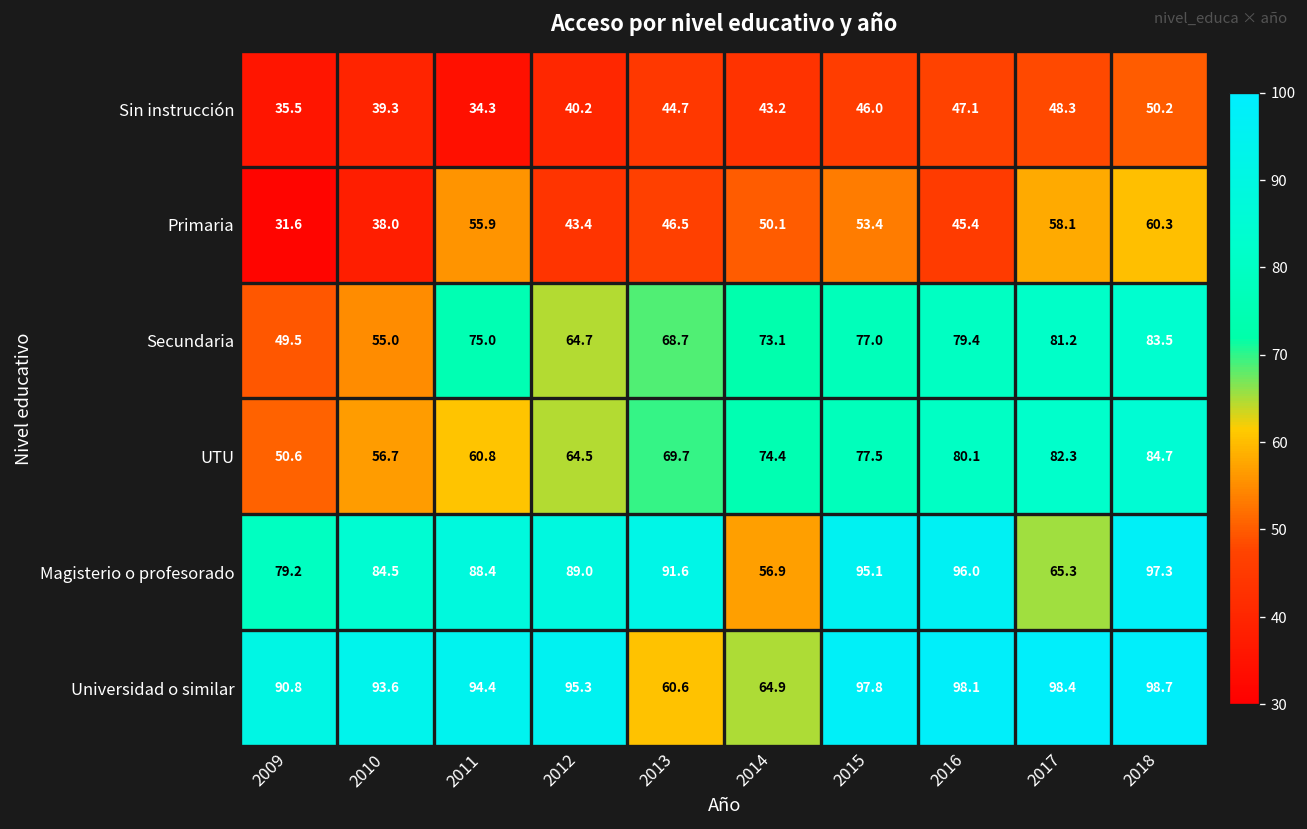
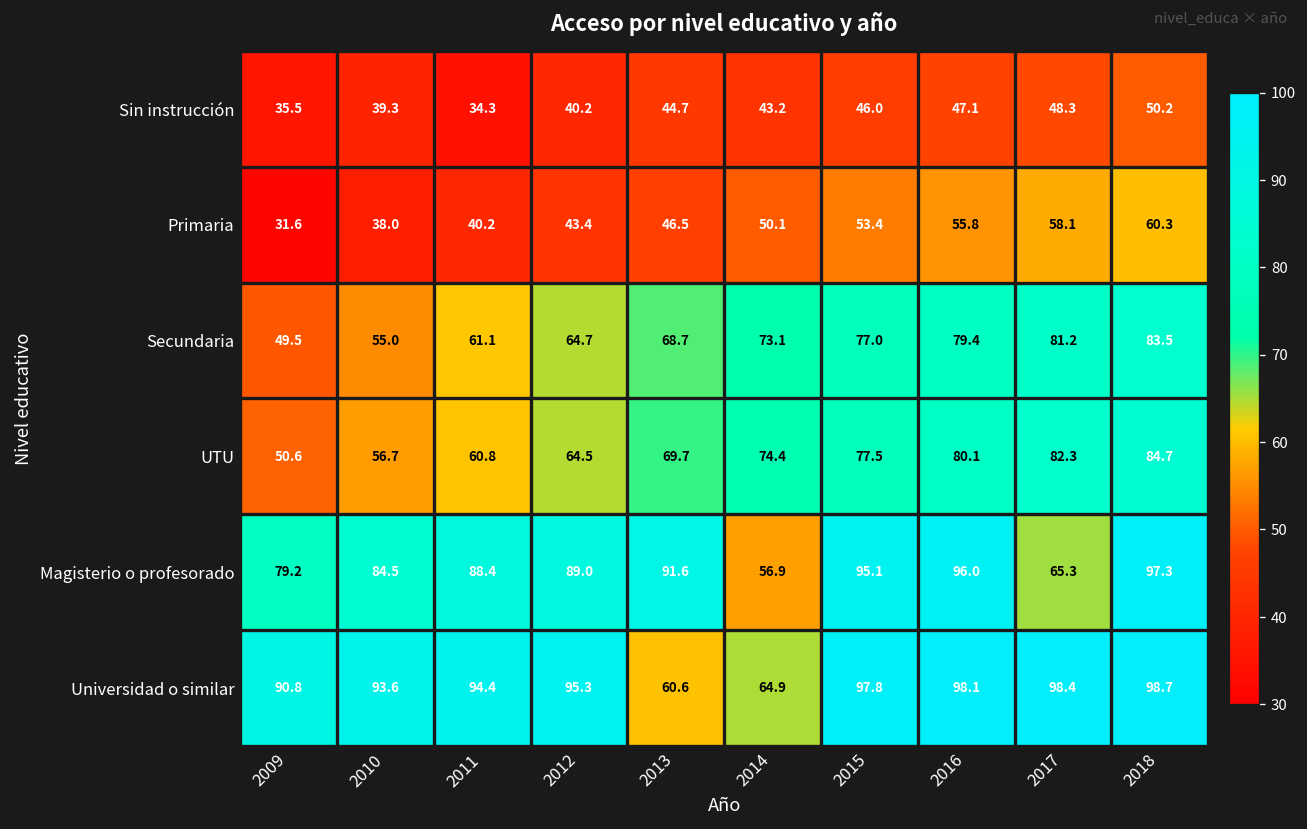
Primaria, 2011: 55.9 -> 40.2
Primaria, 2016: 45.4 -> 55.8
Secundaria, 2011: 75.0 -> 61.1
